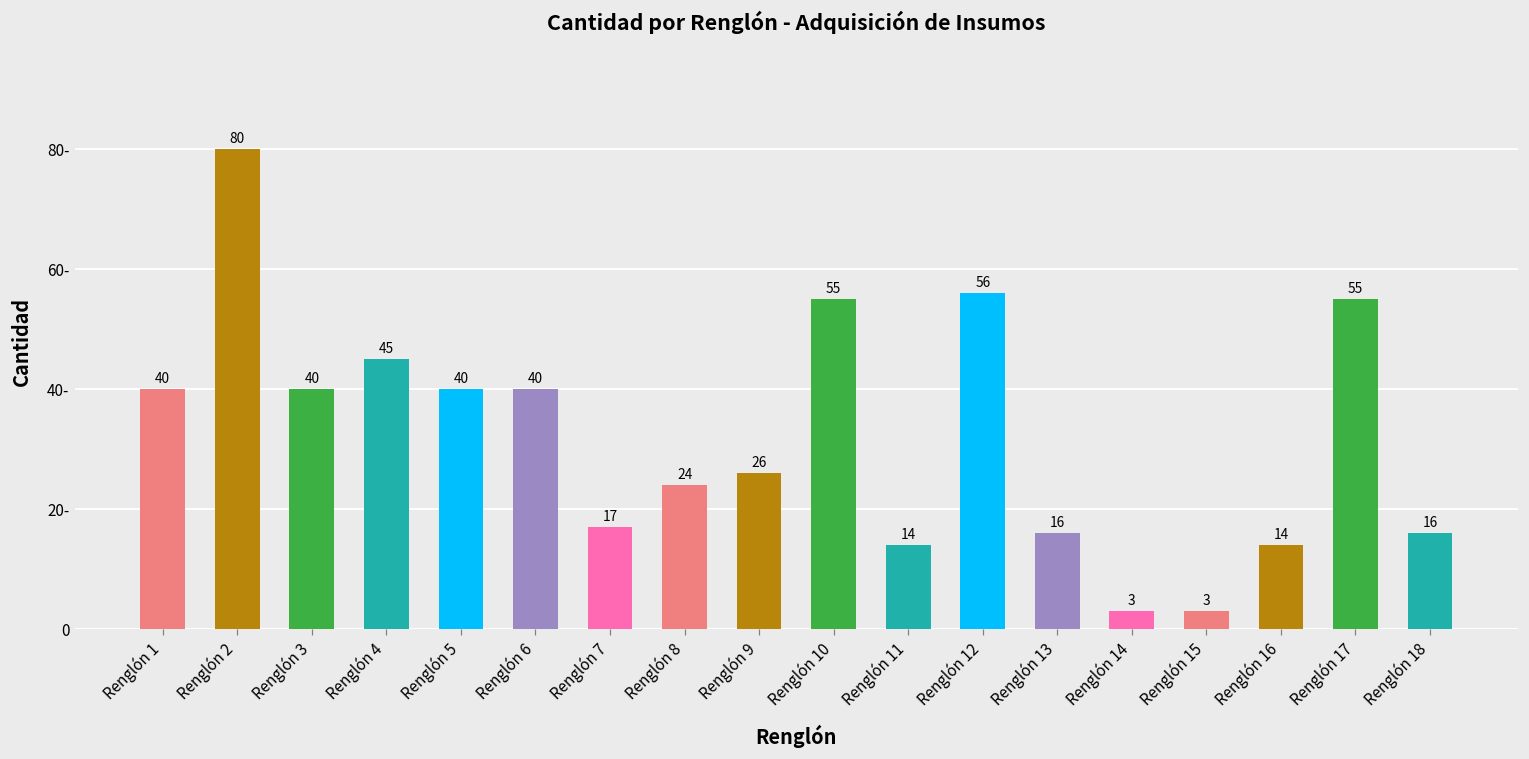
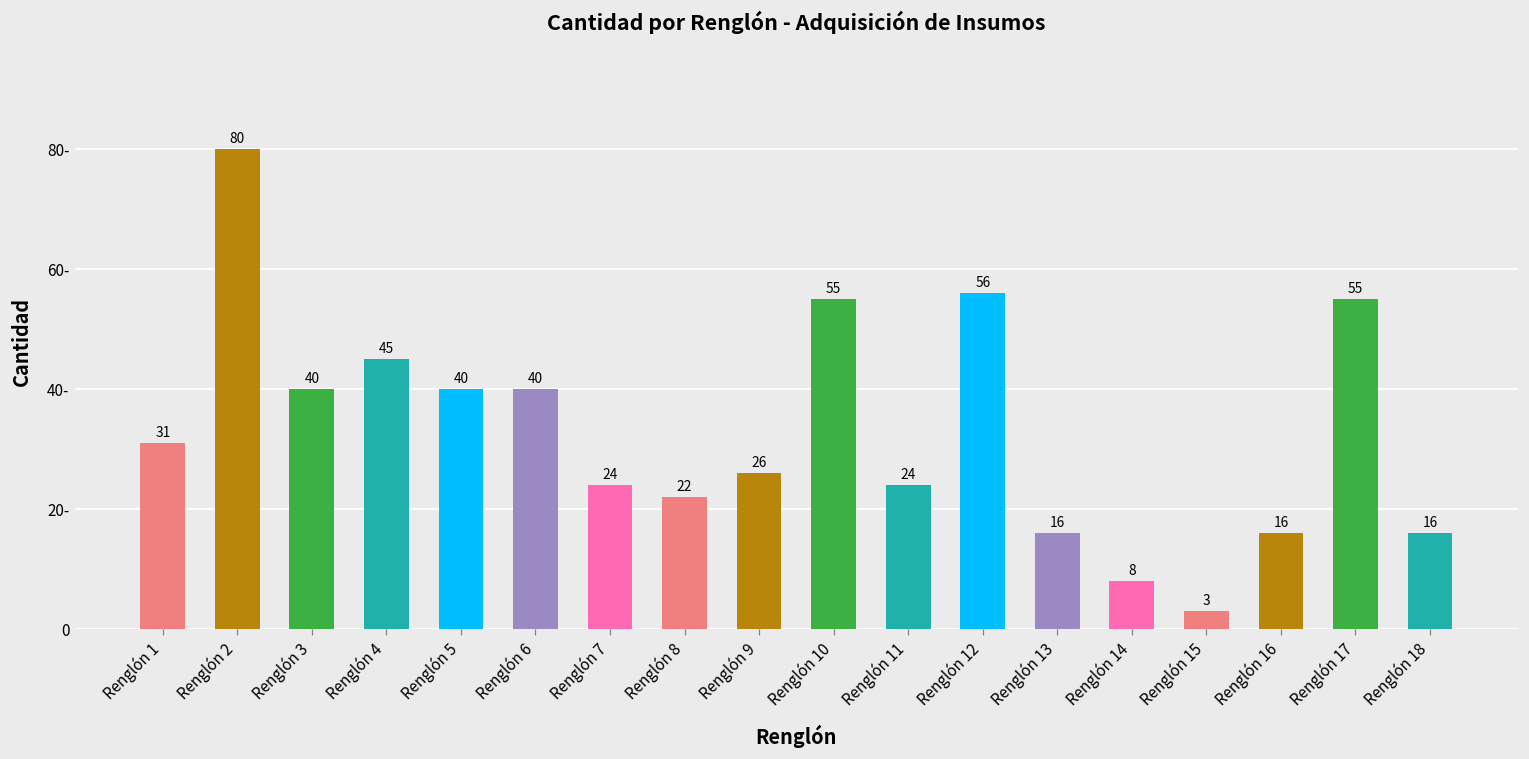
Renglón 1: 40 -> 31
Renglón 7: 17 -> 24
Renglón 8: 24 -> 22
Renglón 11: 14 -> 24
Renglón 14: 3 -> 8
Renglón 16: 14 -> 16
